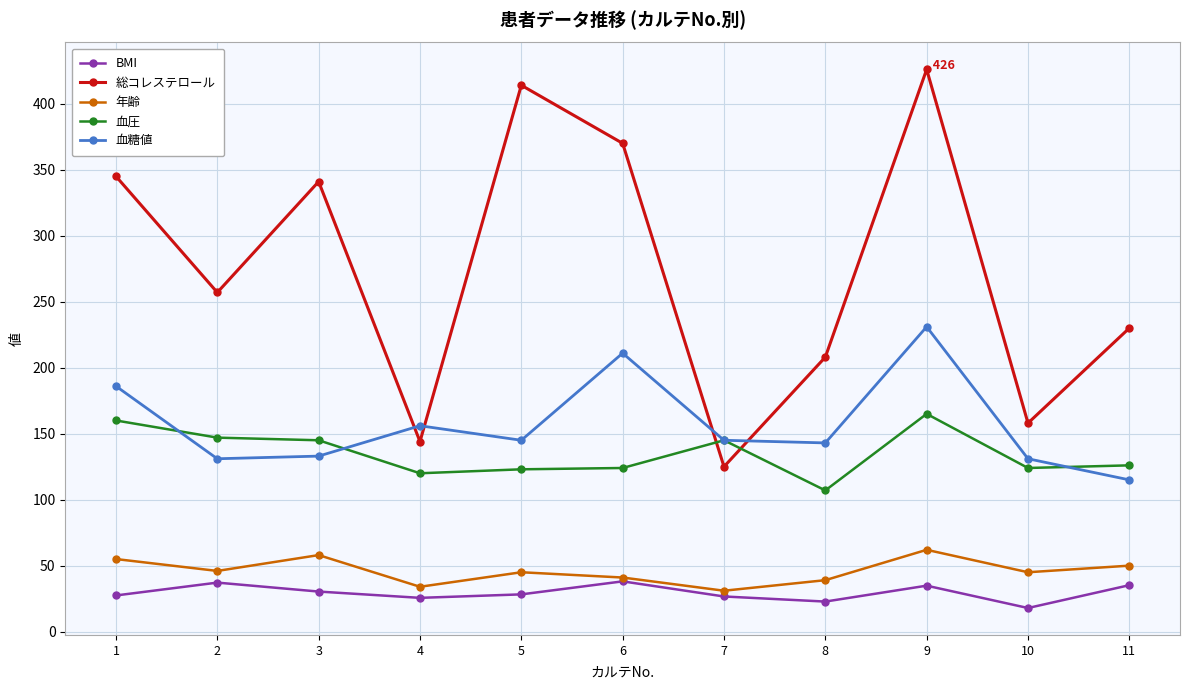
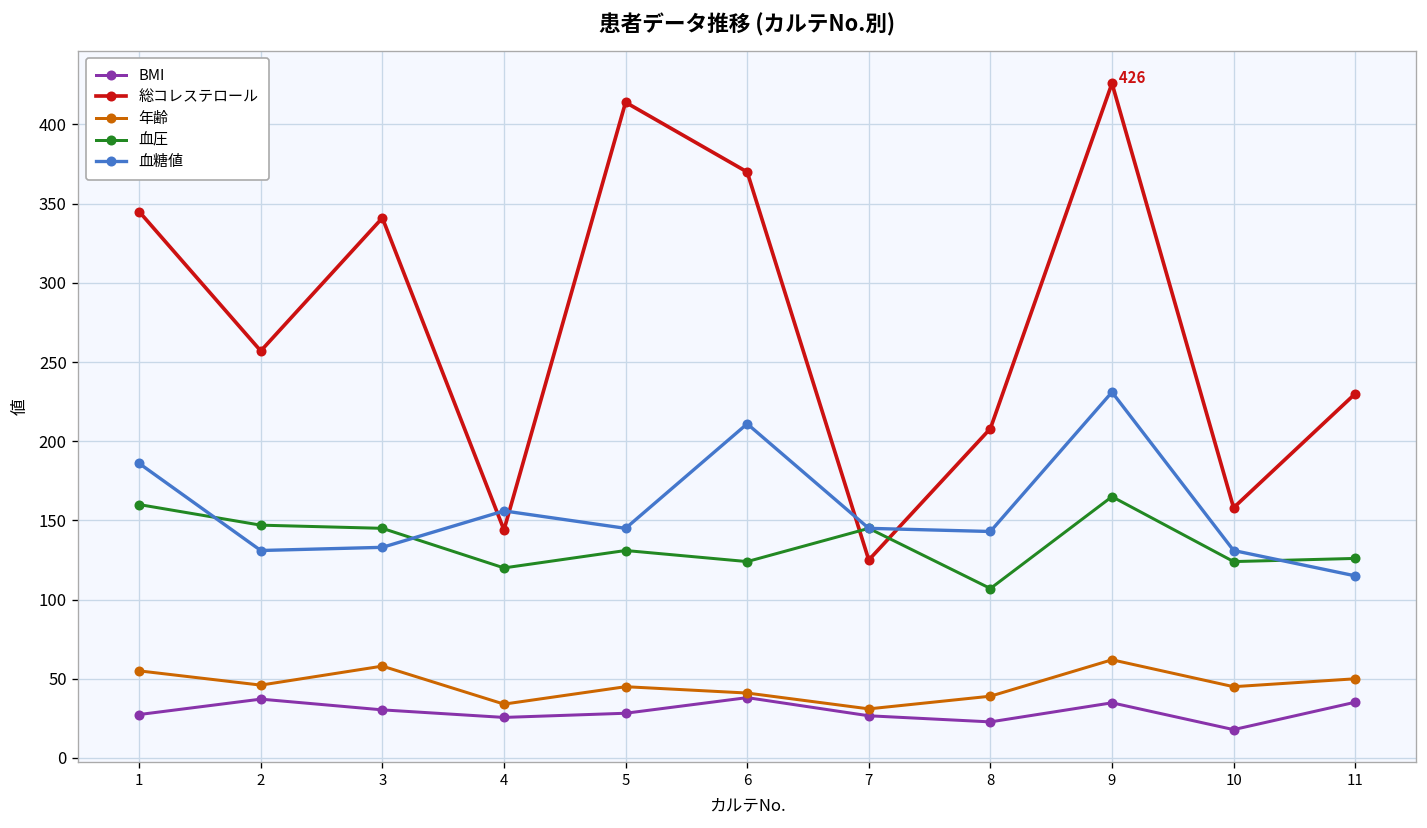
血圧, 5: 123 -> 131
